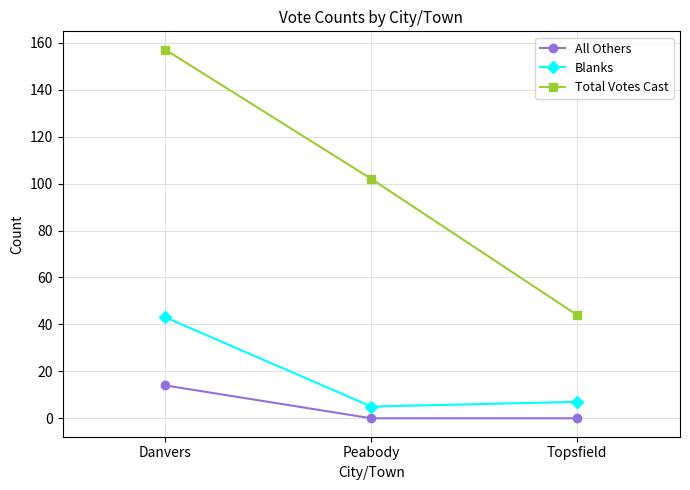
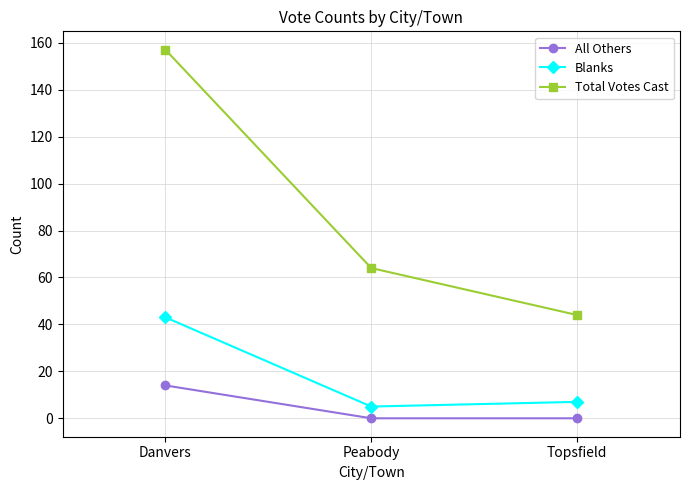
Total Votes Cast, Peabody: 102 -> 64
